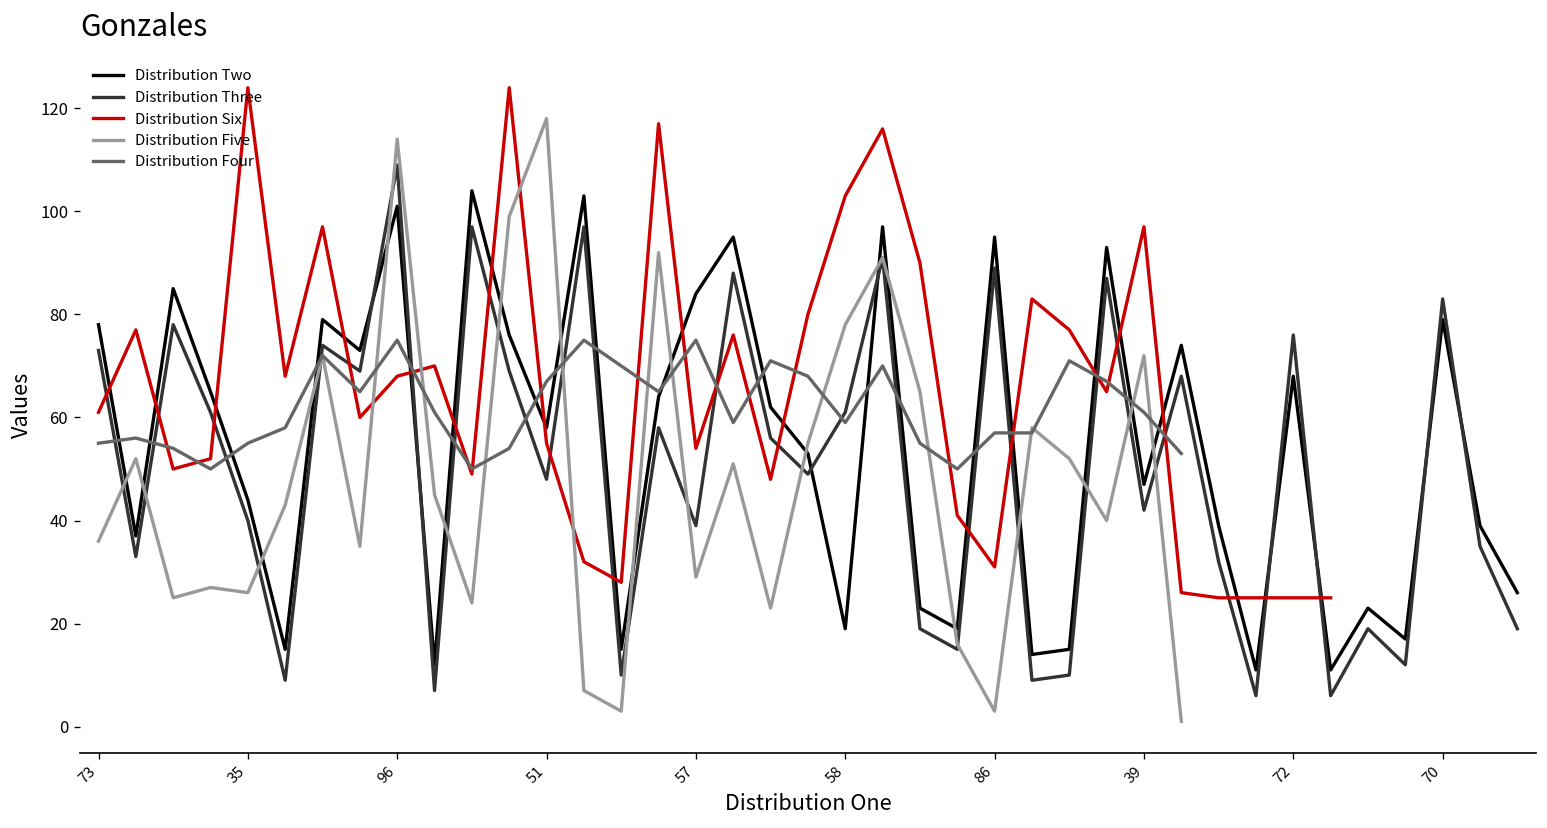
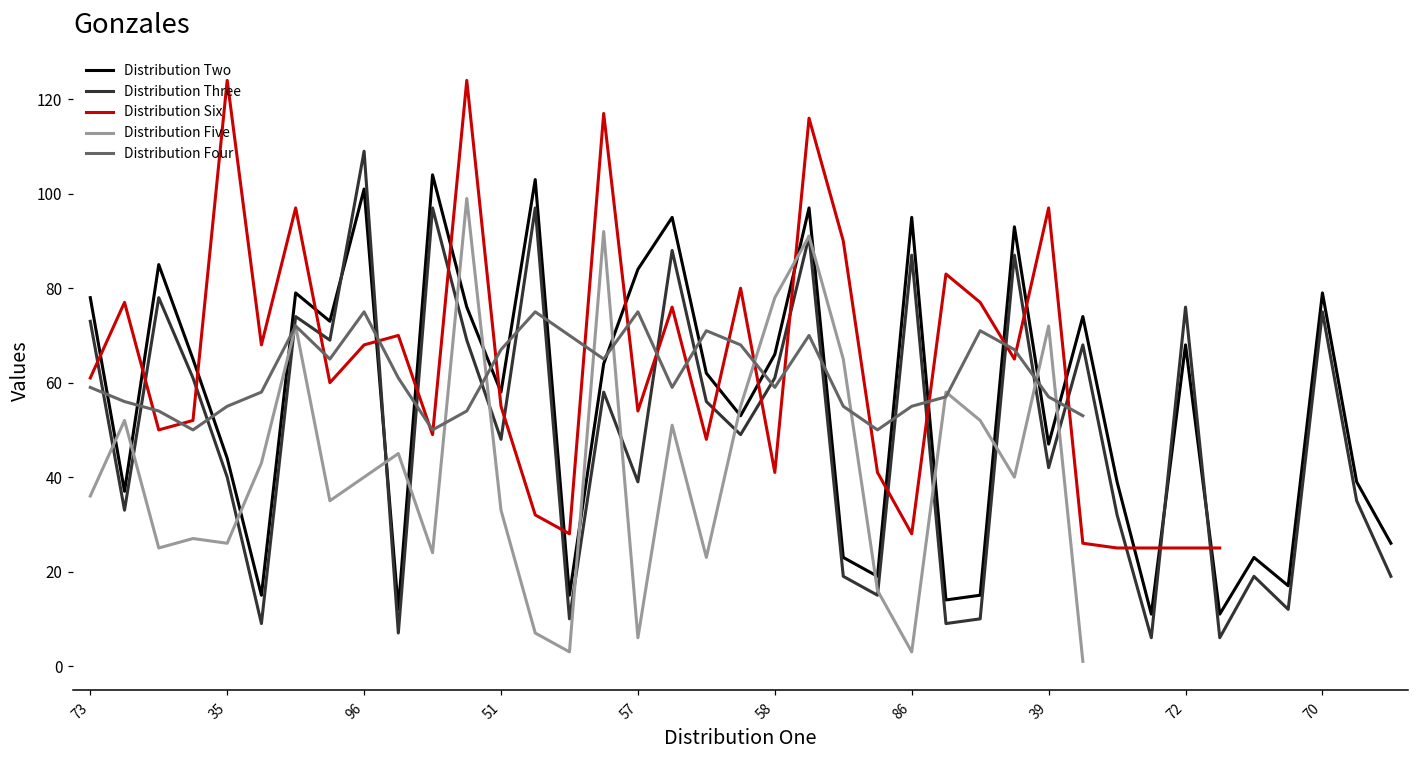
Distribution Four, 73: 55 -> 59
Distribution Five, 96: 114 -> 40
Distribution Five, 51: 118 -> 33
Distribution Five, 57: 29 -> 6
Distribution Two, 58: 19 -> 66
Distribution Six, 58: 103 -> 41
Distribution Three, 86: 89 -> 87
Distribution Six, 86: 31 -> 28
Distribution Four, 86: 57 -> 55
Distribution Four, 39: 61 -> 57
Distribution Three, 70: 83 -> 75
